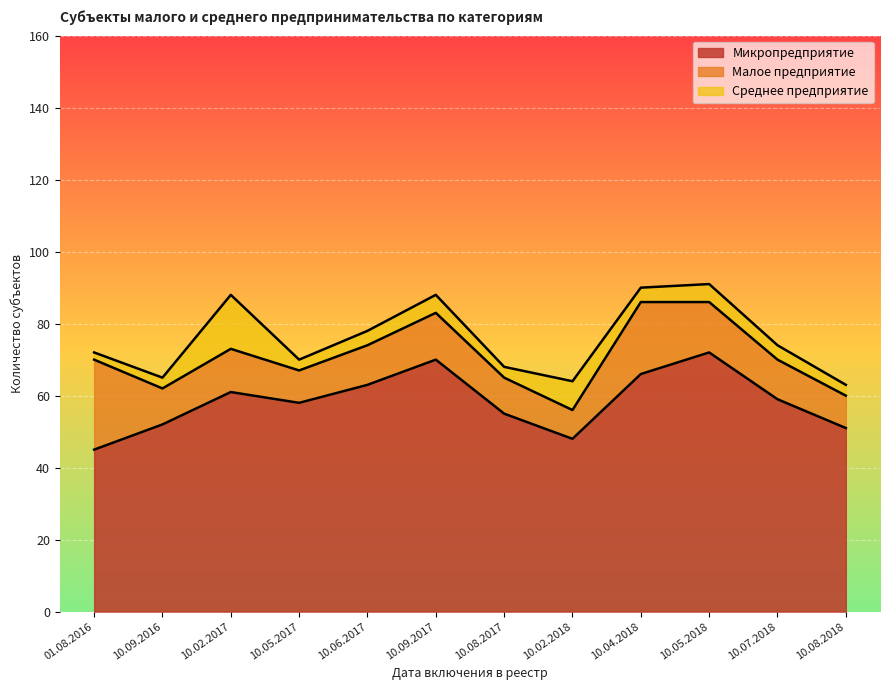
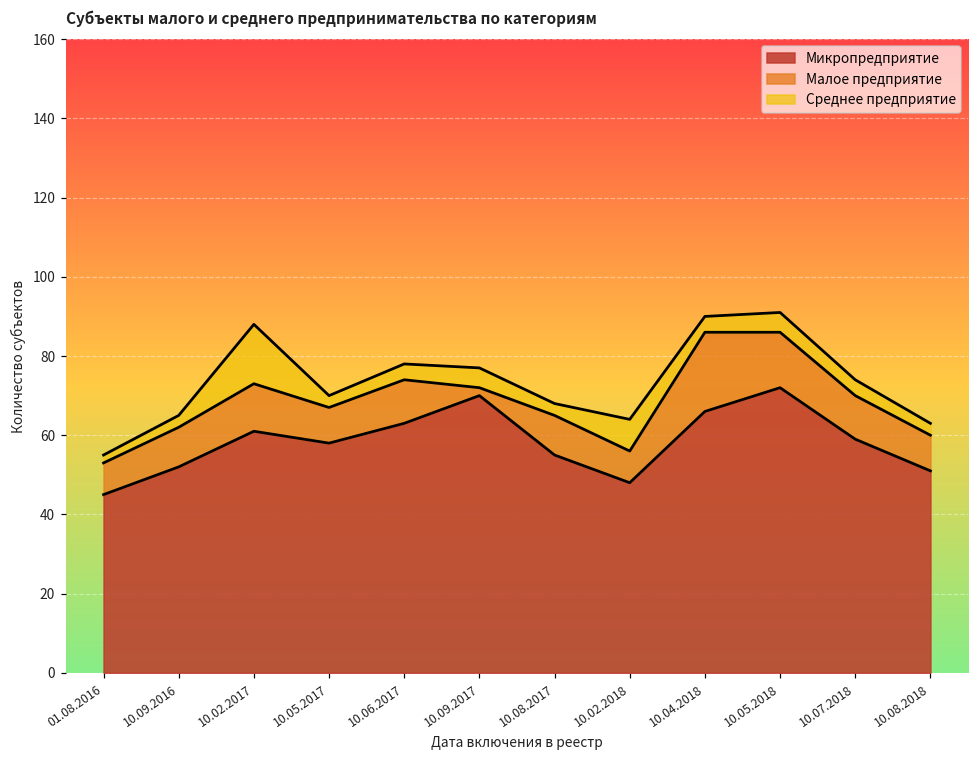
Малое предприятие, 01.08.2016: 25 -> 8
Малое предприятие, 10.09.2017: 13 -> 2
